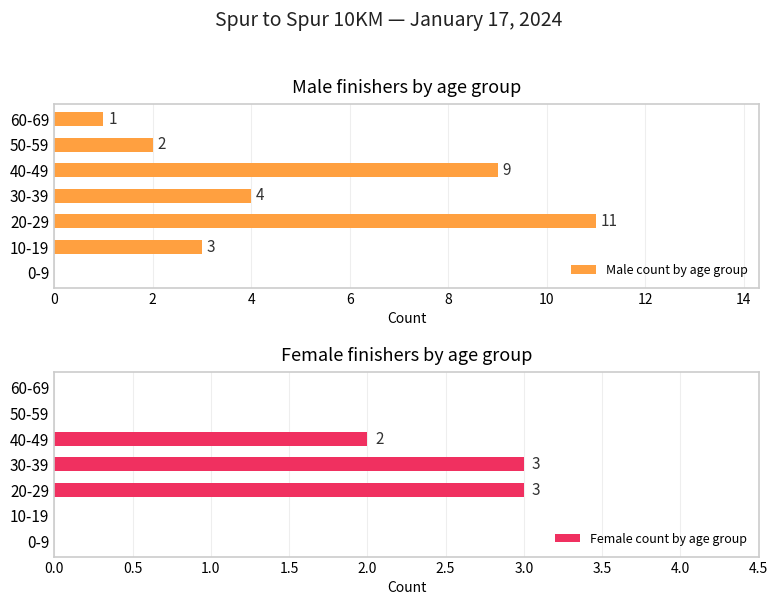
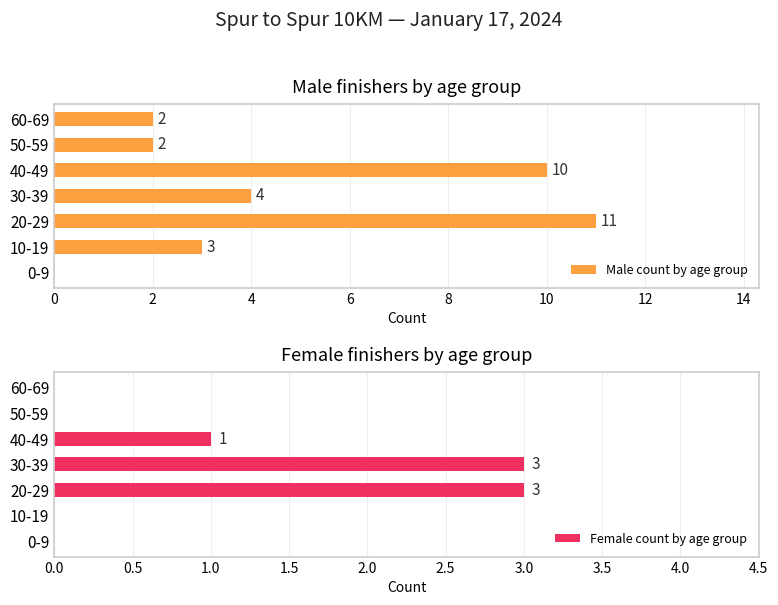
Male finishers by age group, 60-69: 1 -> 2
Male finishers by age group, 40-49: 9 -> 10
Female finishers by age group, 40-49: 2 -> 1
